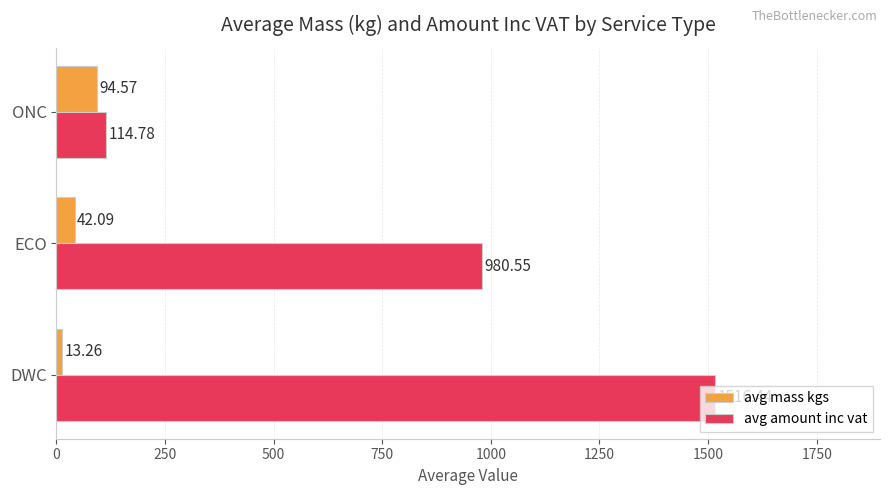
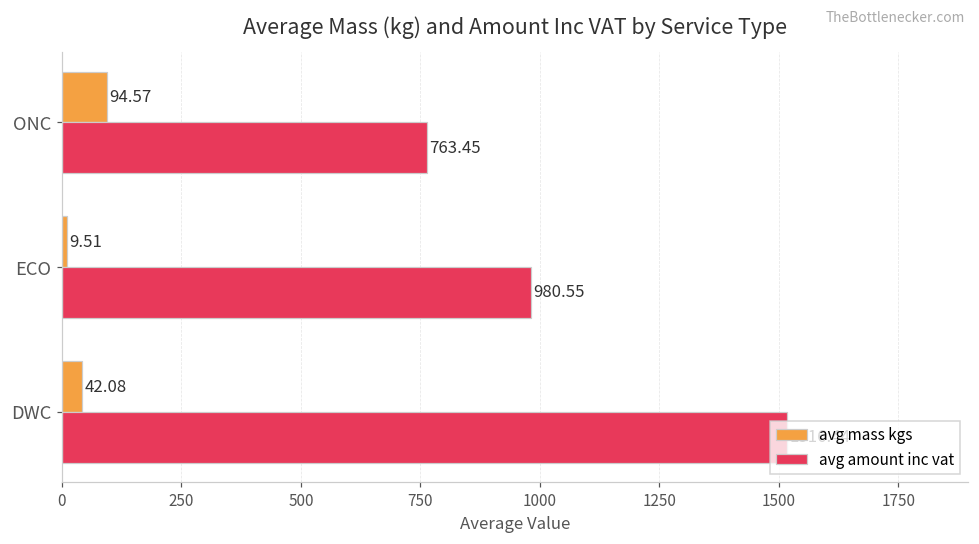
avg amount inc vat, ONC: 114.78 -> 763.45
avg mass kgs, ECO: 42.09 -> 9.51
avg mass kgs, DWC: 13.26 -> 42.08
